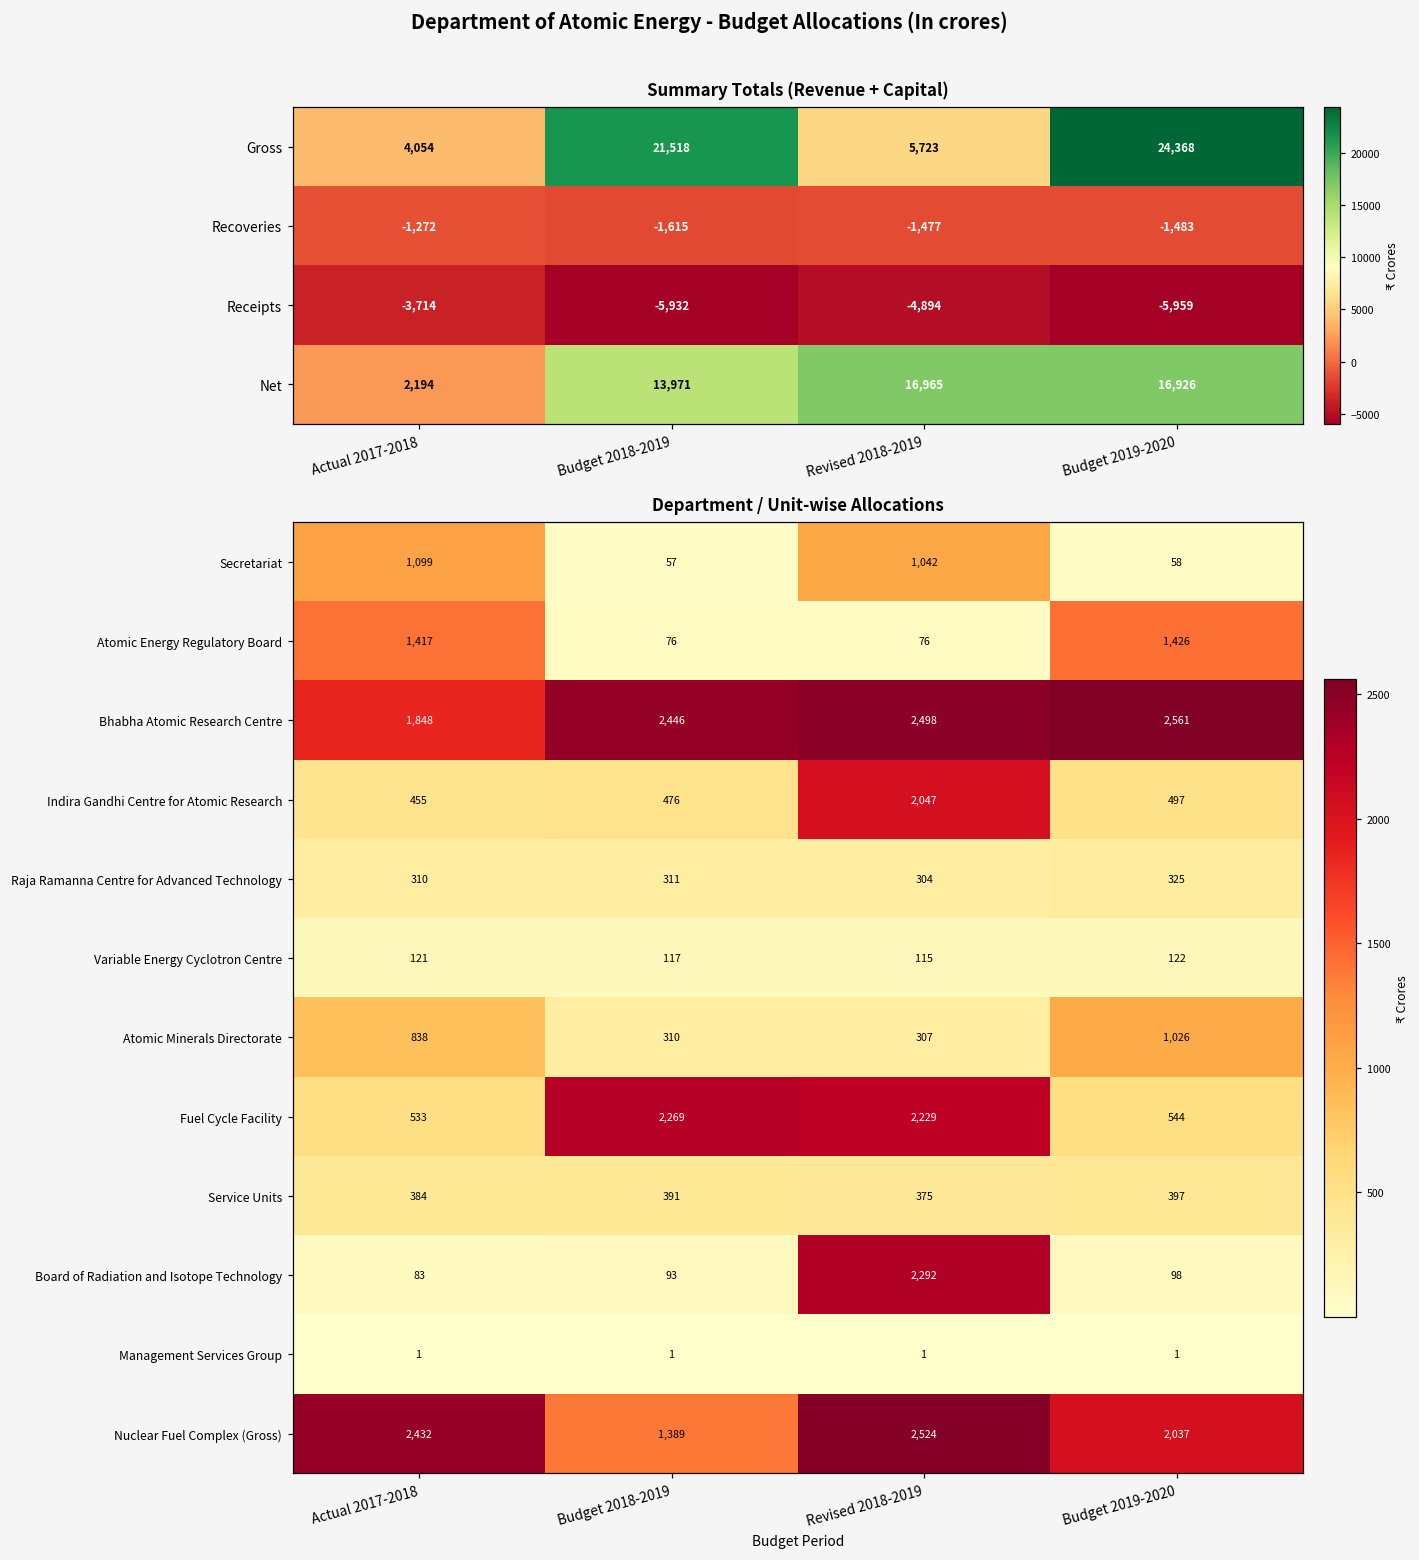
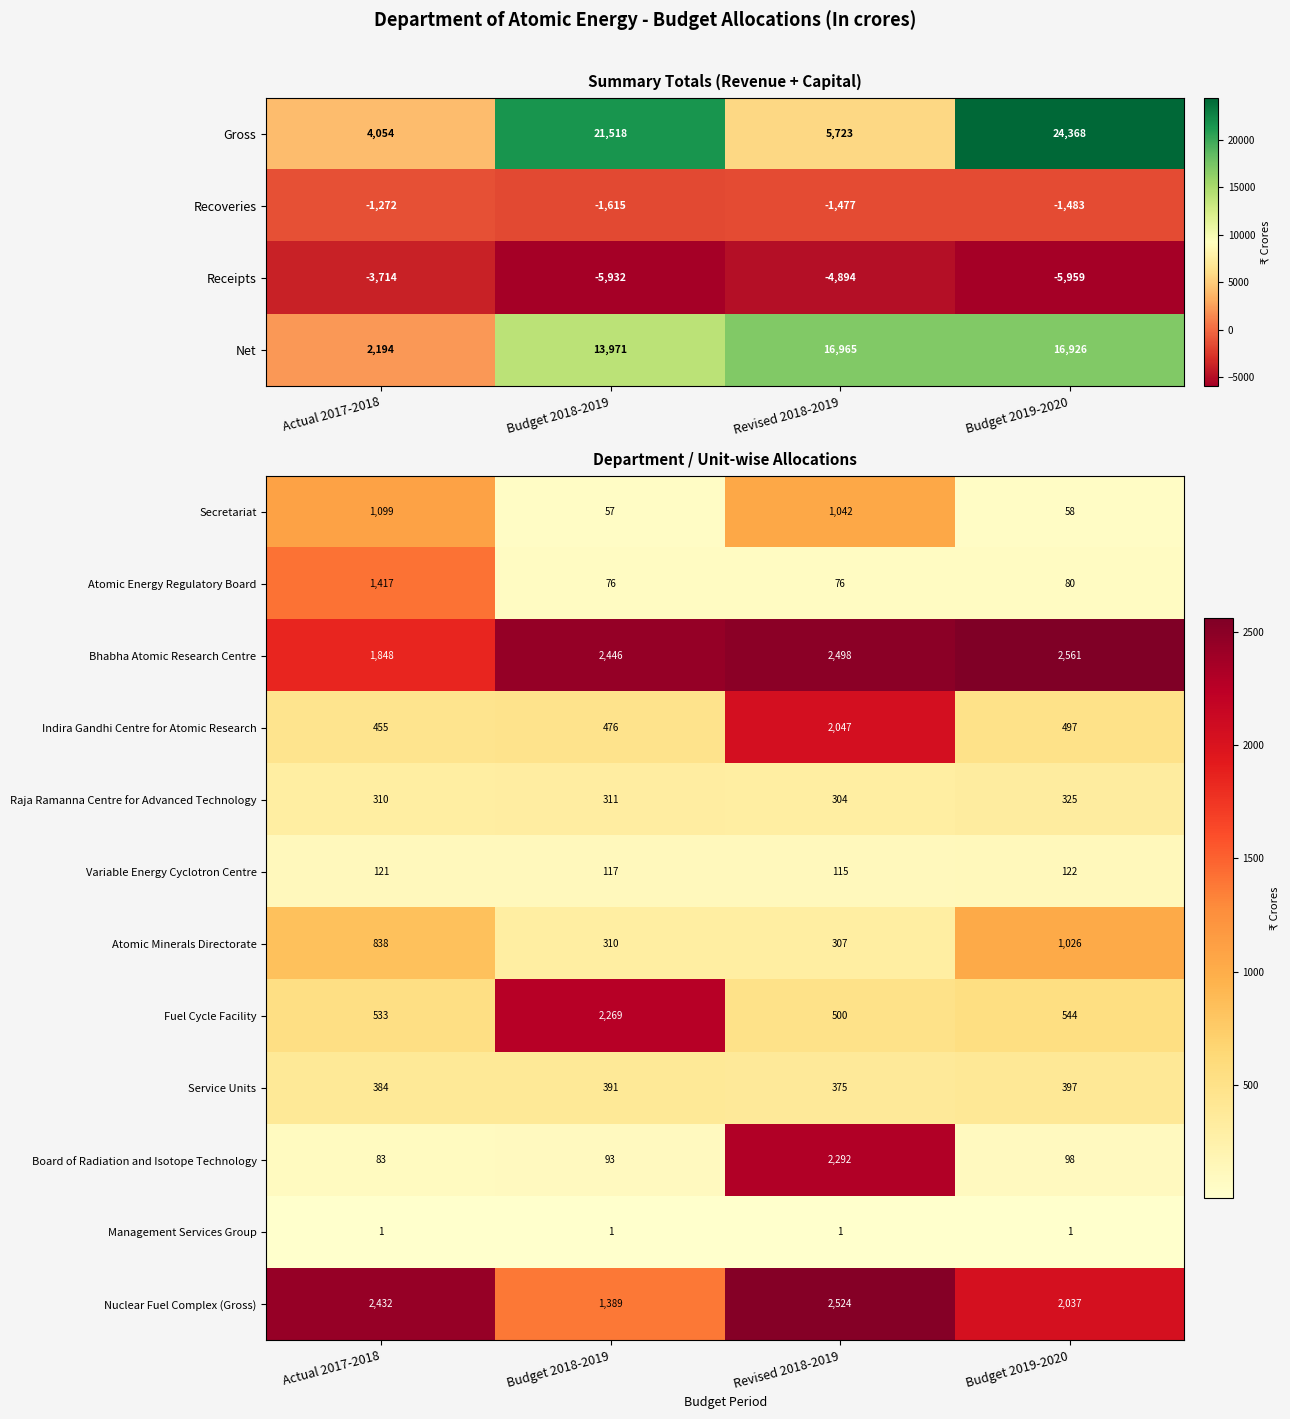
Department / Unit-wise Allocations, Atomic Energy Regulatory Board, Budget 2019-2020: 1,426 -> 80
Department / Unit-wise Allocations, Fuel Cycle Facility, Revised 2018-2019: 2,229 -> 500
